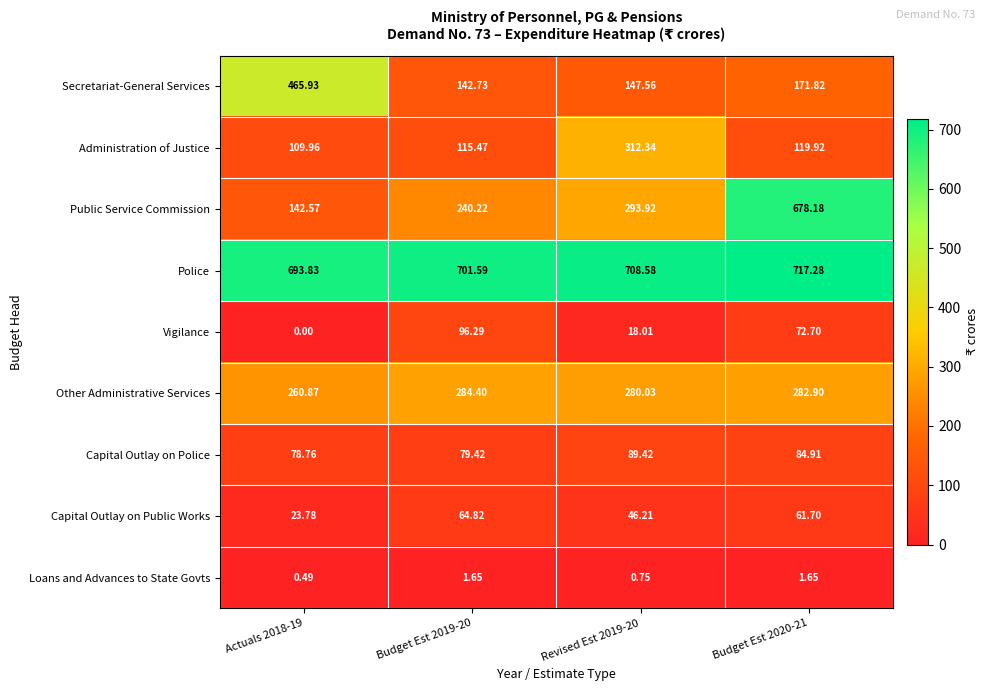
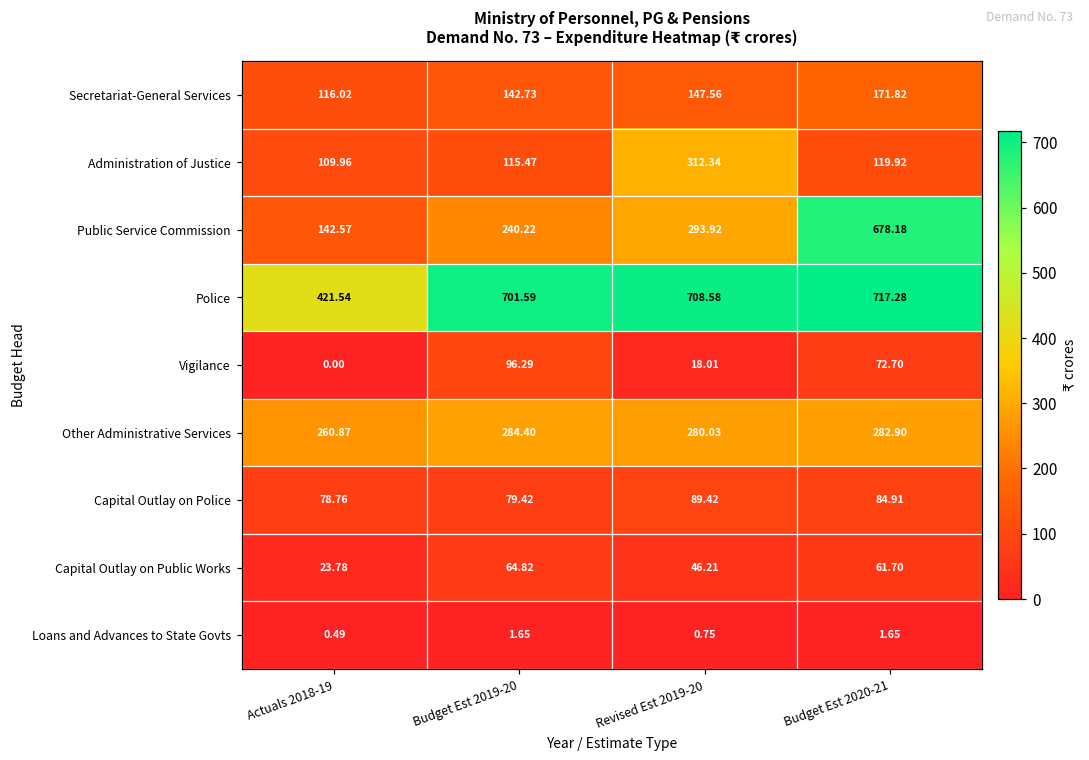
Secretariat-General Services, Actuals 2018-19: 465.93 -> 116.02
Police, Actuals 2018-19: 693.83 -> 421.54
